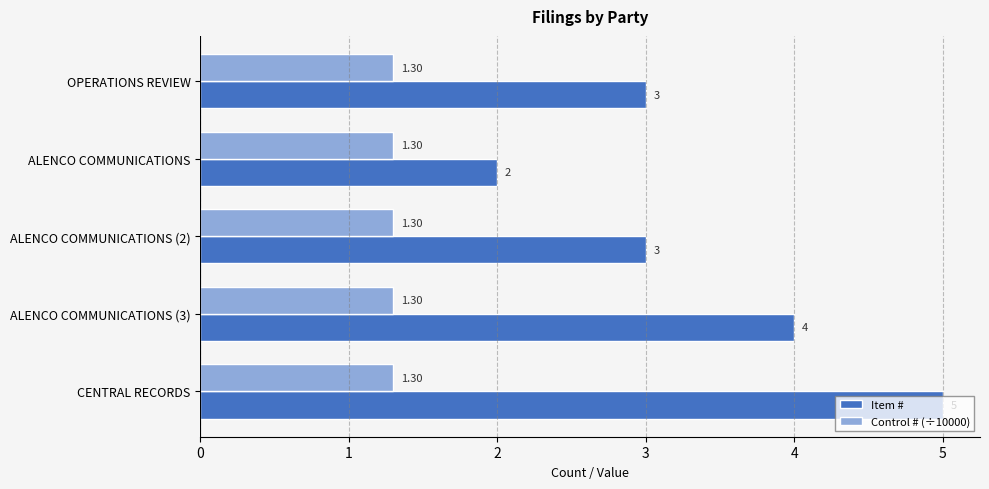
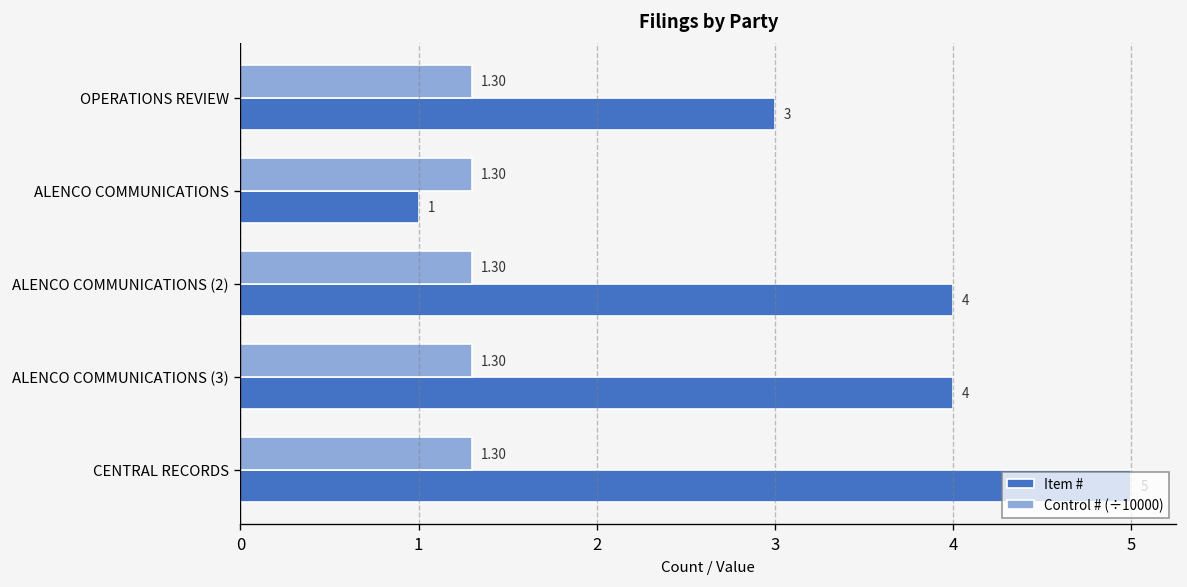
Item #, ALENCO COMMUNICATIONS: 2 -> 1
Item #, ALENCO COMMUNICATIONS (2): 3 -> 4
